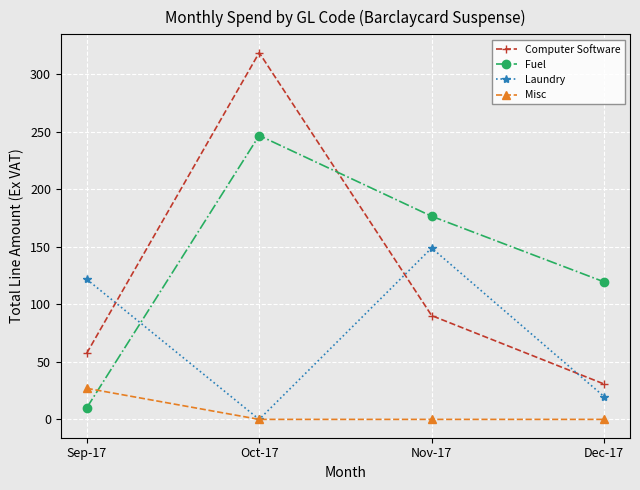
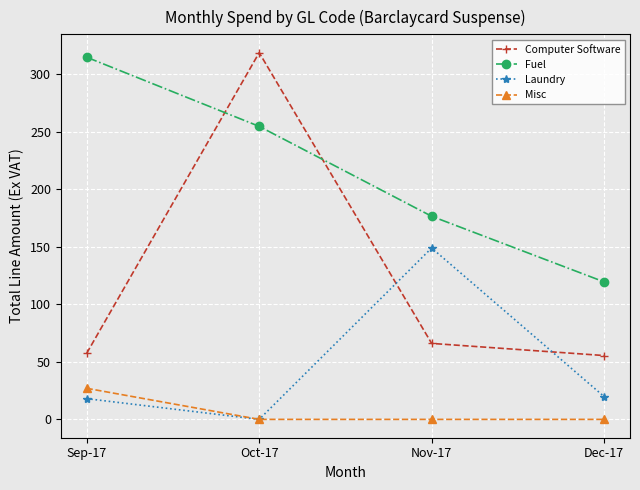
Fuel, Sep-17: 10 -> 315
Laundry, Sep-17: 122 -> 18
Fuel, Oct-17: 247 -> 254
Computer Software, Nov-17: 90 -> 66
Computer Software, Dec-17: 31 -> 55
